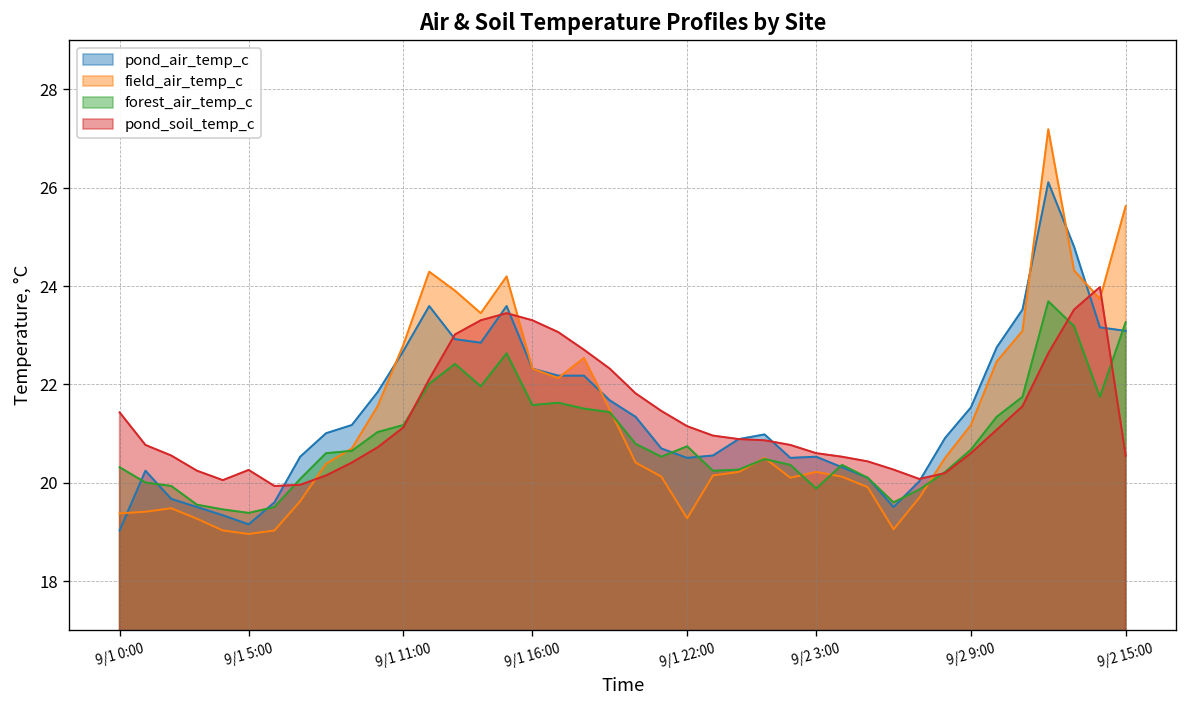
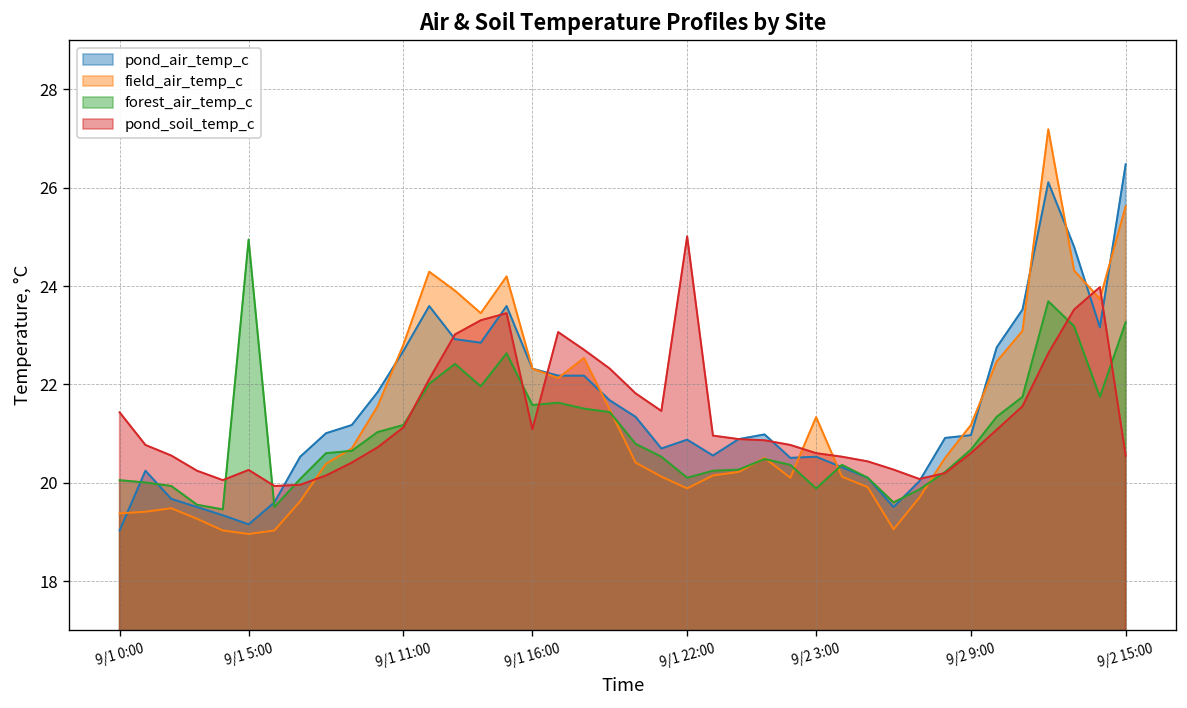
forest_air_temp_c, 9/1 0:00: 20.3 -> 20.1
forest_air_temp_c, 9/1 5:00: 19.4 -> 24.9
pond_soil_temp_c, 9/1 16:00: 23.3 -> 21.1
pond_air_temp_c, 9/1 22:00: 20.5 -> 20.9
field_air_temp_c, 9/1 22:00: 19.3 -> 19.9
forest_air_temp_c, 9/1 22:00: 20.7 -> 20.1
pond_soil_temp_c, 9/1 22:00: 21.2 -> 25.0
field_air_temp_c, 9/2 3:00: 20.2 -> 21.3
pond_air_temp_c, 9/2 9:00: 21.5 -> 21.0
pond_air_temp_c, 9/2 15:00: 23.1 -> 26.5
